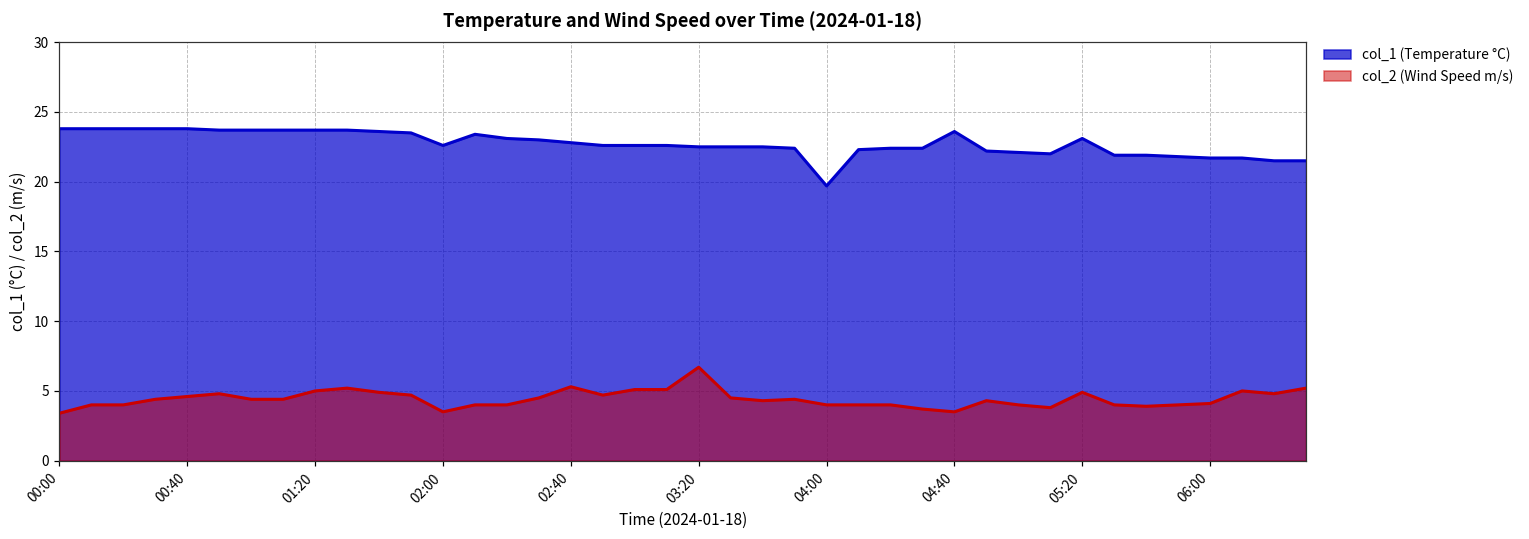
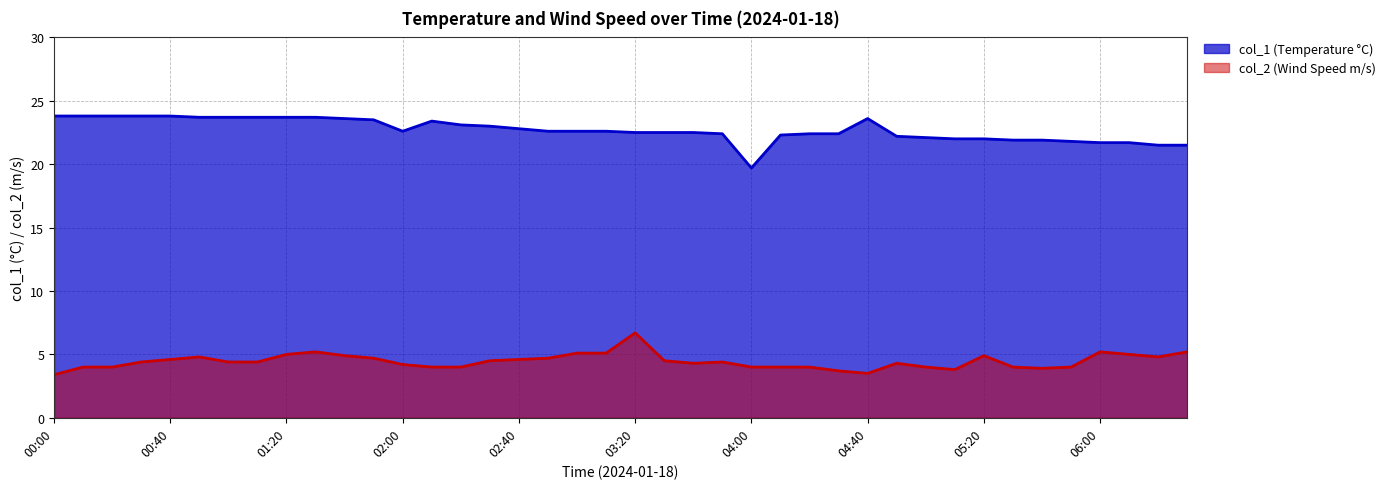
col_2 (Wind Speed m/s), 02:00: 3.5 -> 4.2
col_2 (Wind Speed m/s), 02:40: 5.3 -> 4.6
col_1 (Temperature °C), 05:20: 23.1 -> 22.0
col_2 (Wind Speed m/s), 06:00: 4.1 -> 5.2
